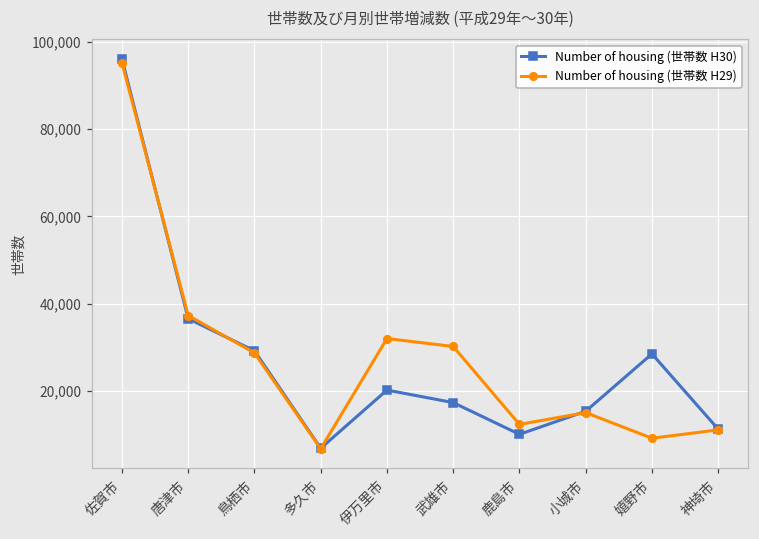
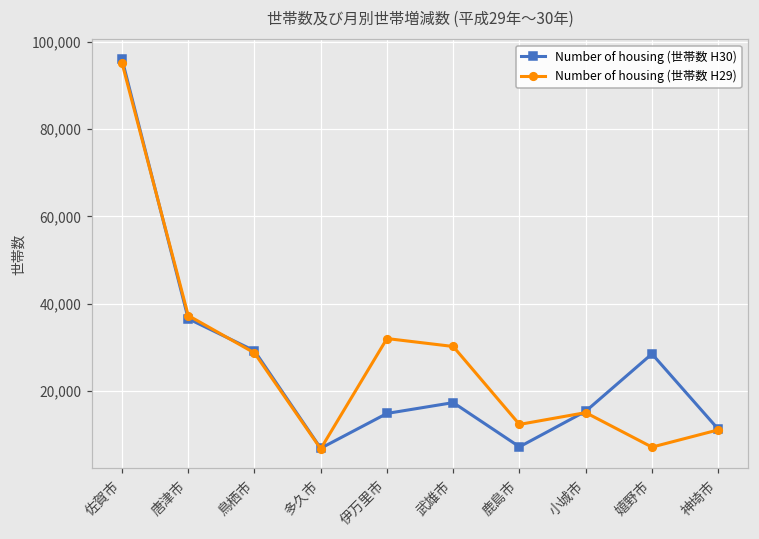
Number of housing (世帯数 H30), 伊万里市: 20,000 -> 15,000
Number of housing (世帯数 H30), 鹿島市: 10,000 -> 7,000
Number of housing (世帯数 H29), 嬉野市: 9,000 -> 7,000
